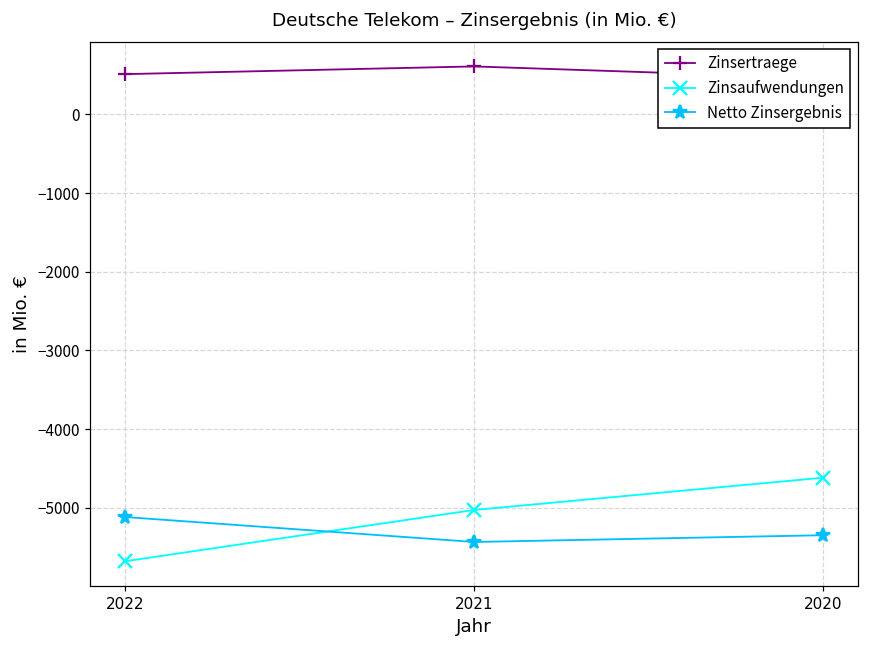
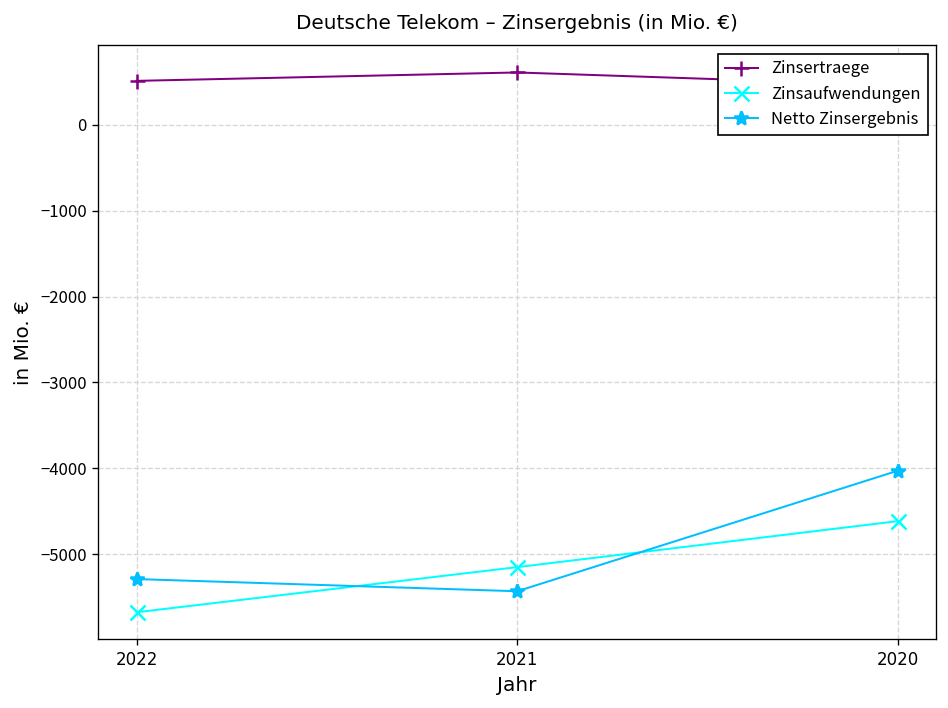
Netto Zinsergebnis, 2022: -5100 -> -5300
Zinsaufwendungen, 2021: -5000 -> -5200
Netto Zinsergebnis, 2020: -5300 -> -4000
